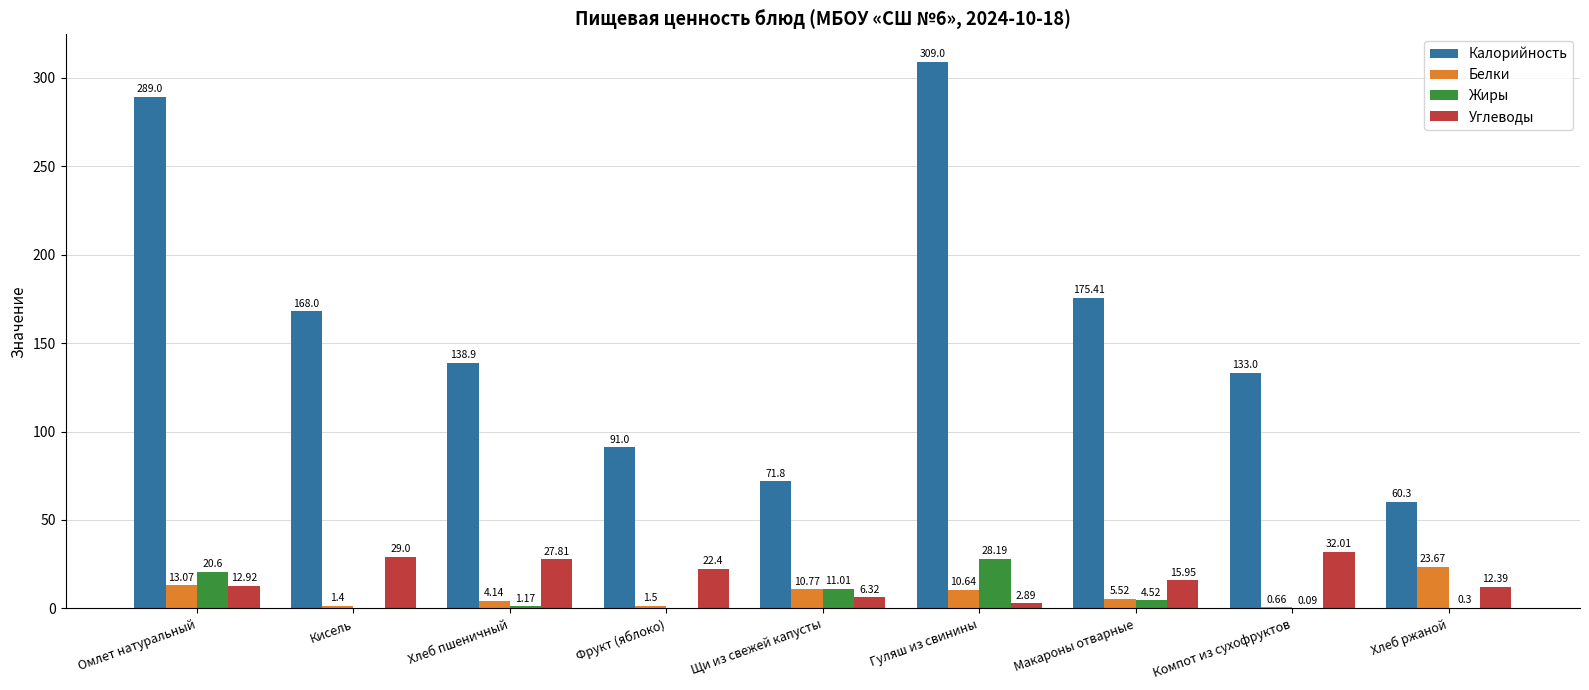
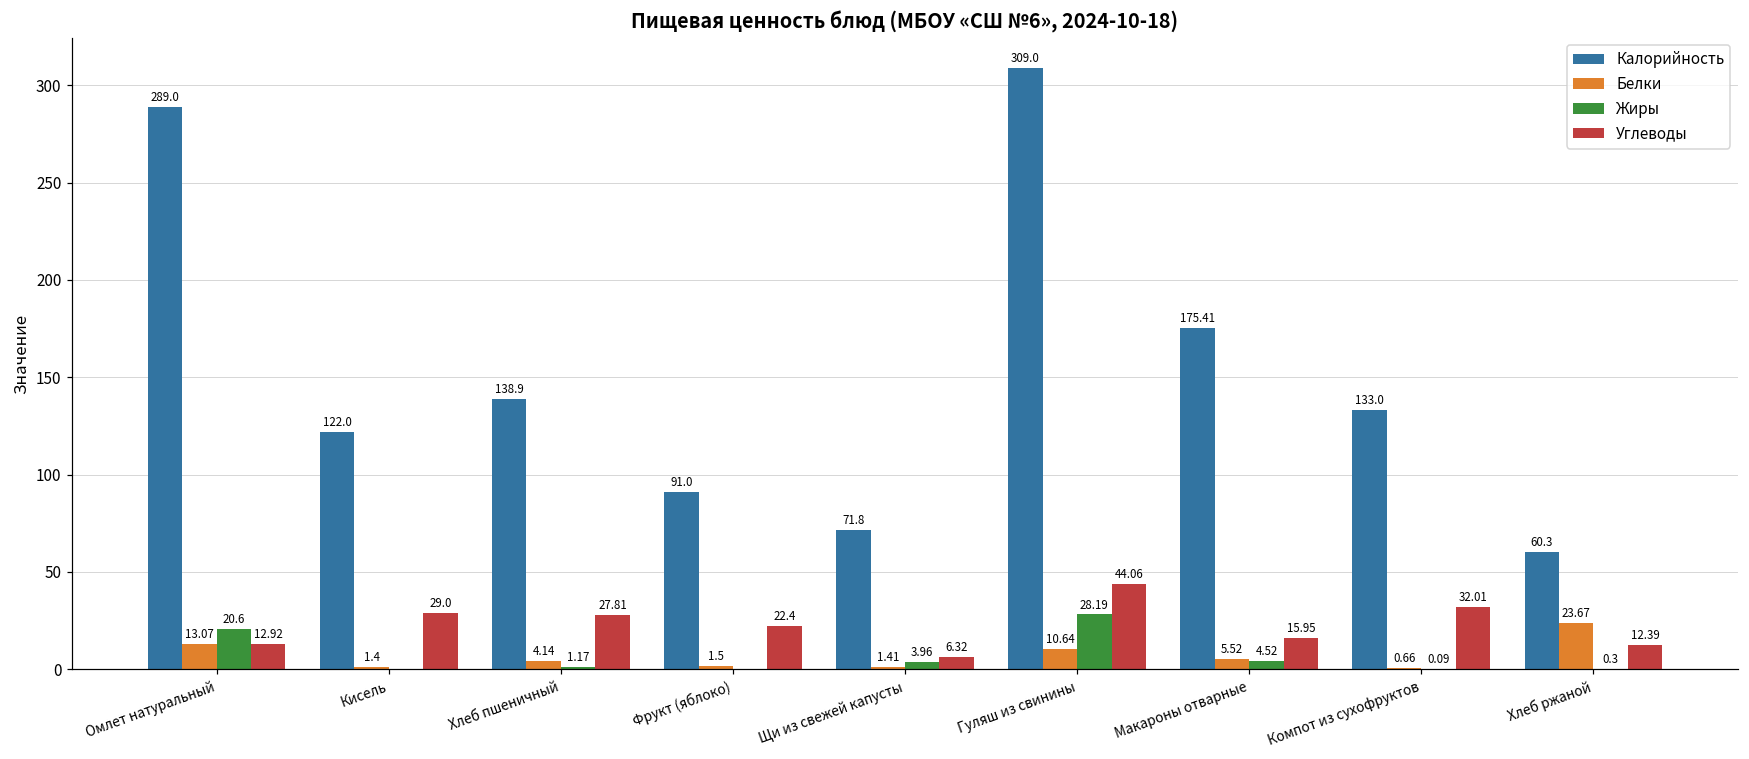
Калорийность, Кисель: 168.0 -> 122.0
Белки, Щи из свежей капусты: 10.77 -> 1.41
Жиры, Щи из свежей капусты: 11.01 -> 3.96
Углеводы, Гуляш из свинины: 2.89 -> 44.06
